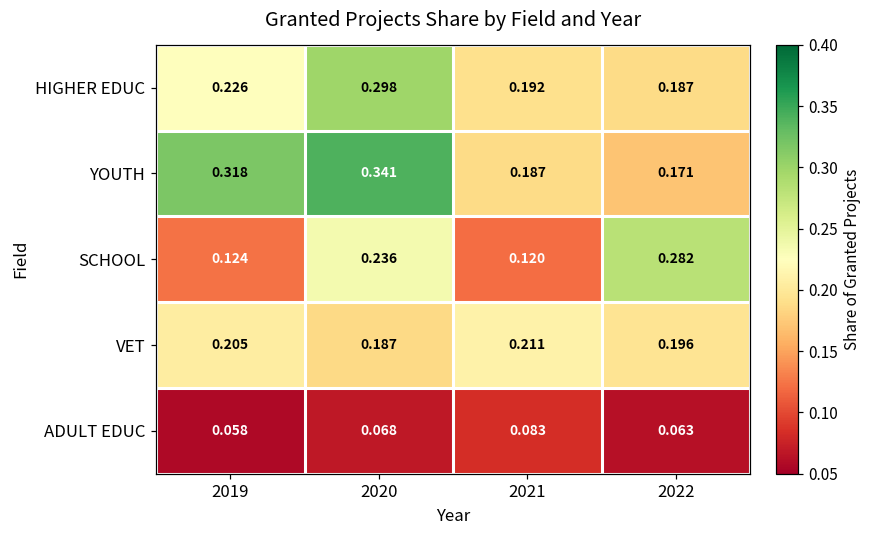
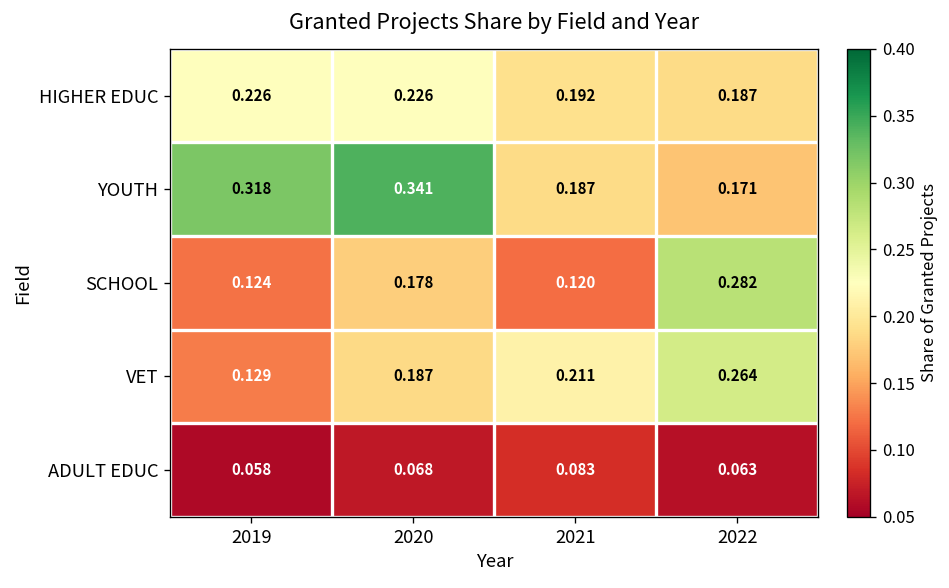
HIGHER EDUC, 2020: 0.298 -> 0.226
SCHOOL, 2020: 0.236 -> 0.178
VET, 2019: 0.205 -> 0.129
VET, 2022: 0.196 -> 0.264
